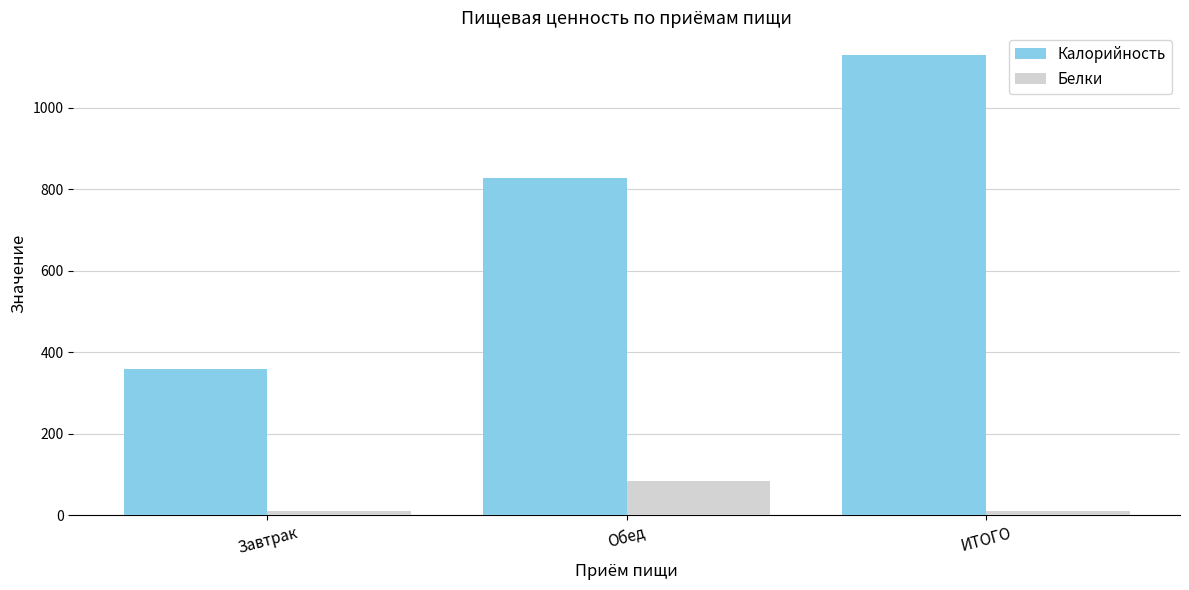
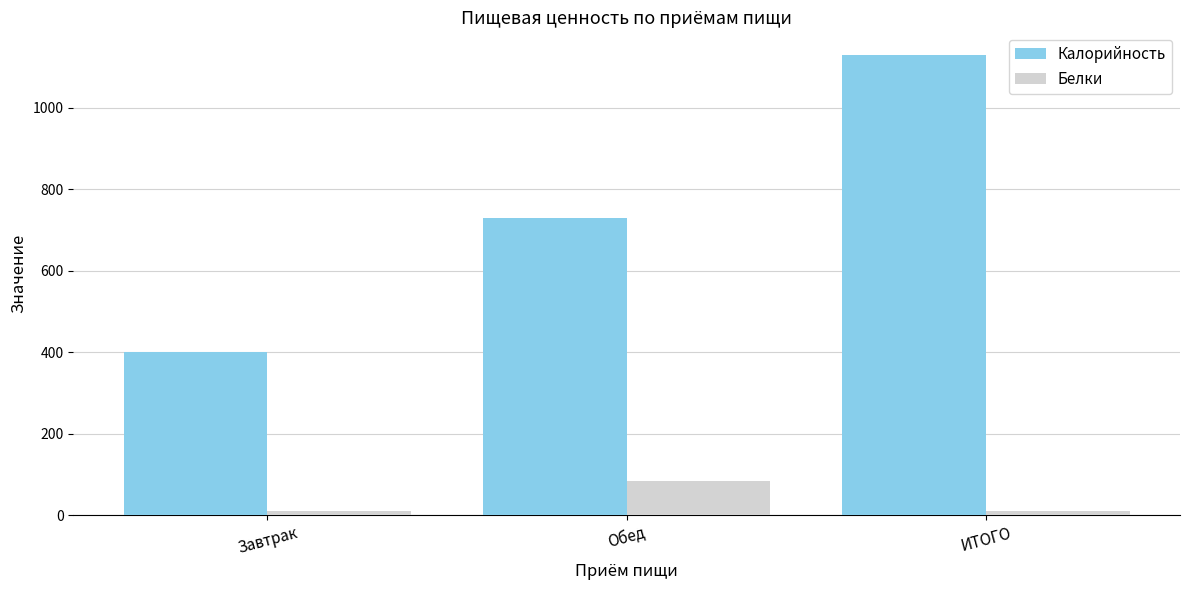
Калорийность, Завтрак: 360 -> 400
Калорийность, Обед: 830 -> 730
